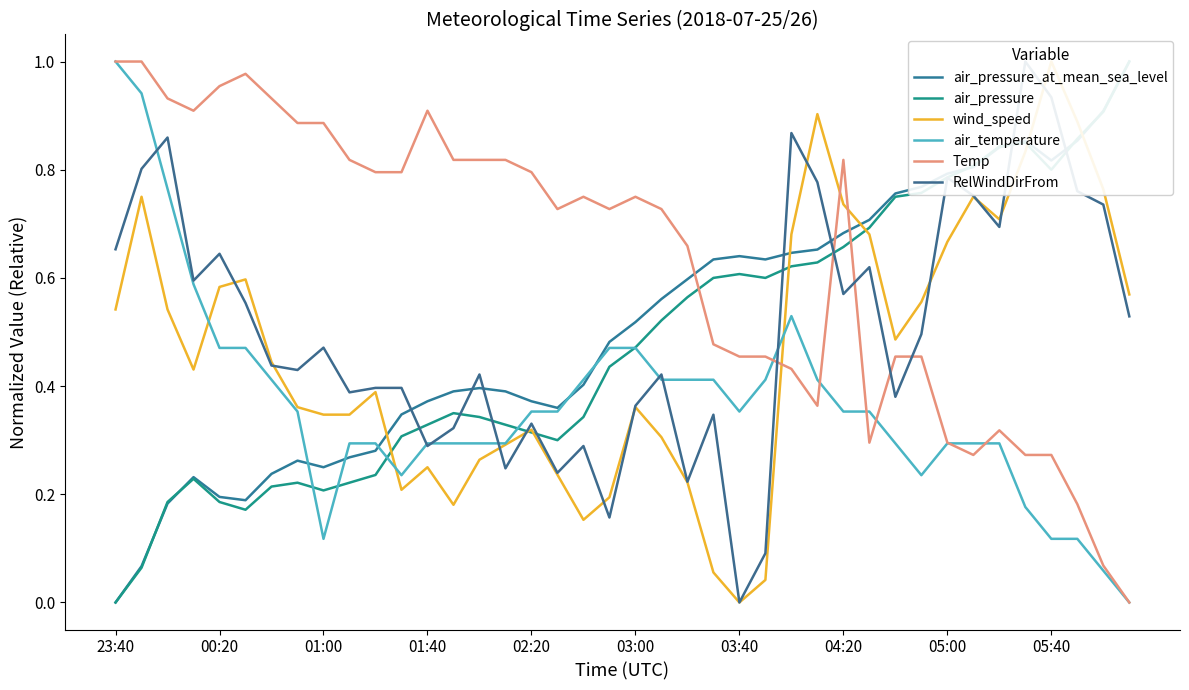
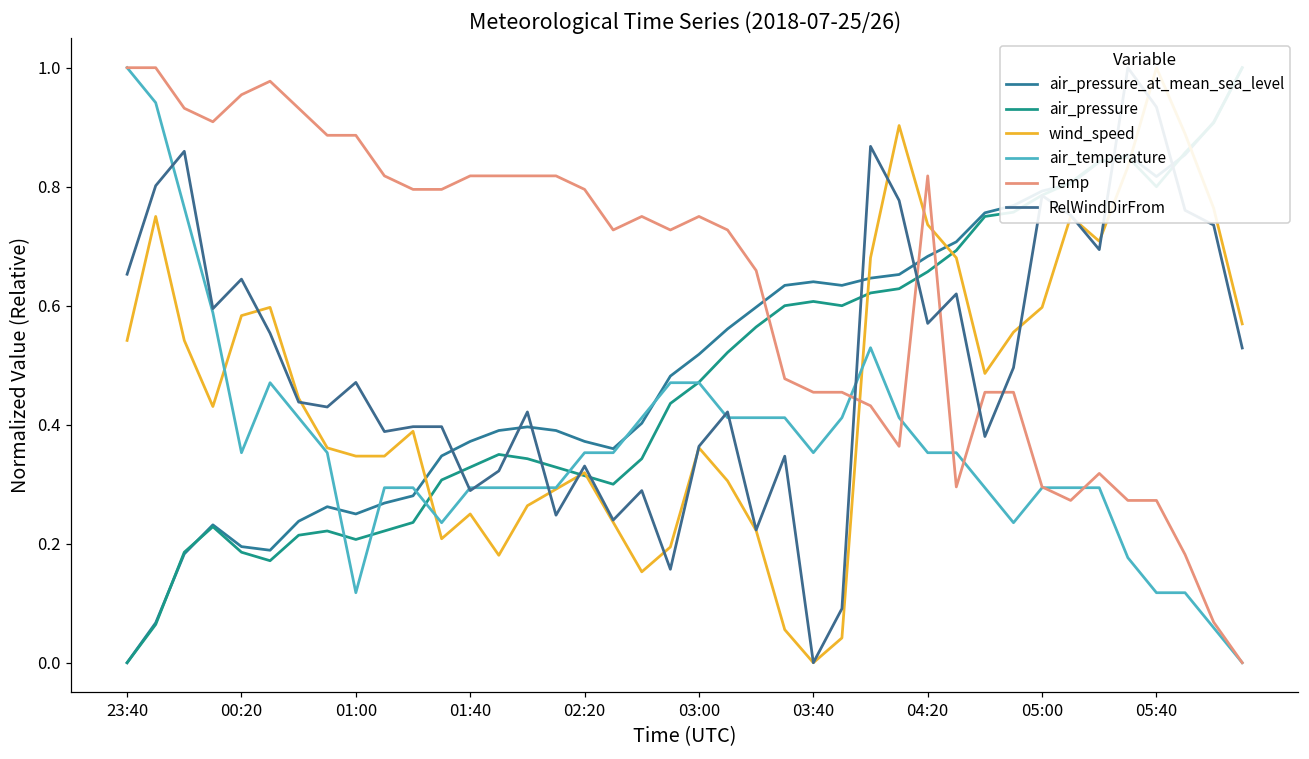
air_temperature, 00:20: 0.47 -> 0.35
Temp, 01:40: 0.91 -> 0.82
wind_speed, 05:00: 0.67 -> 0.60
